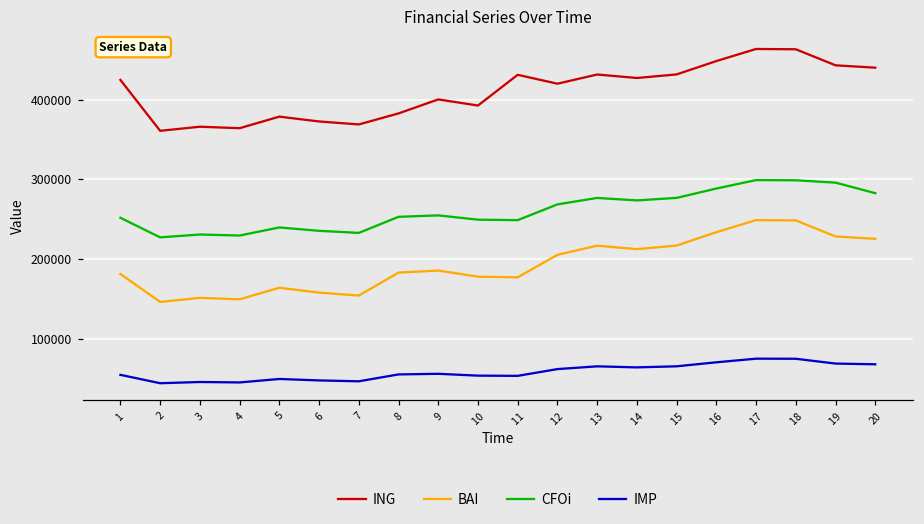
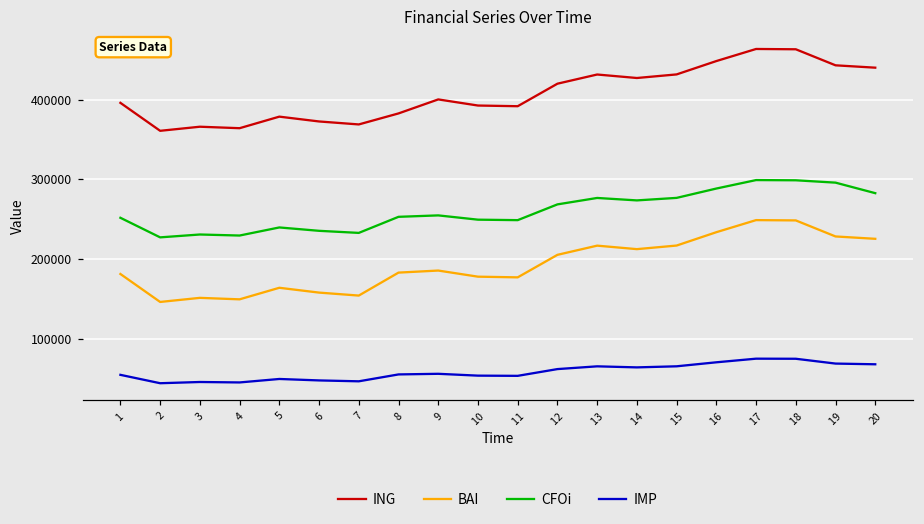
ING, 1: 430000 -> 400000
ING, 11: 430000 -> 390000
